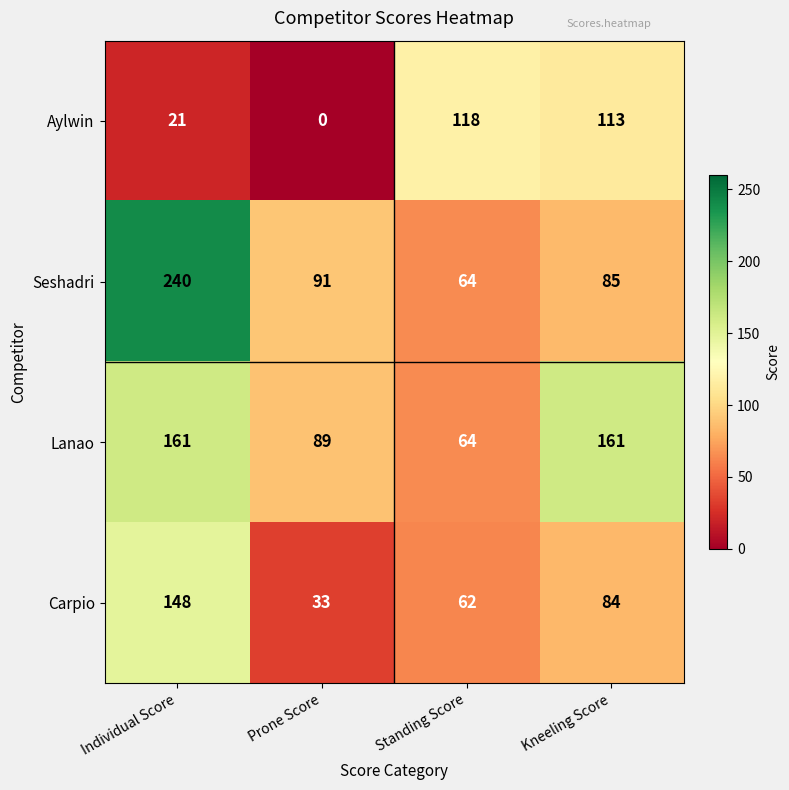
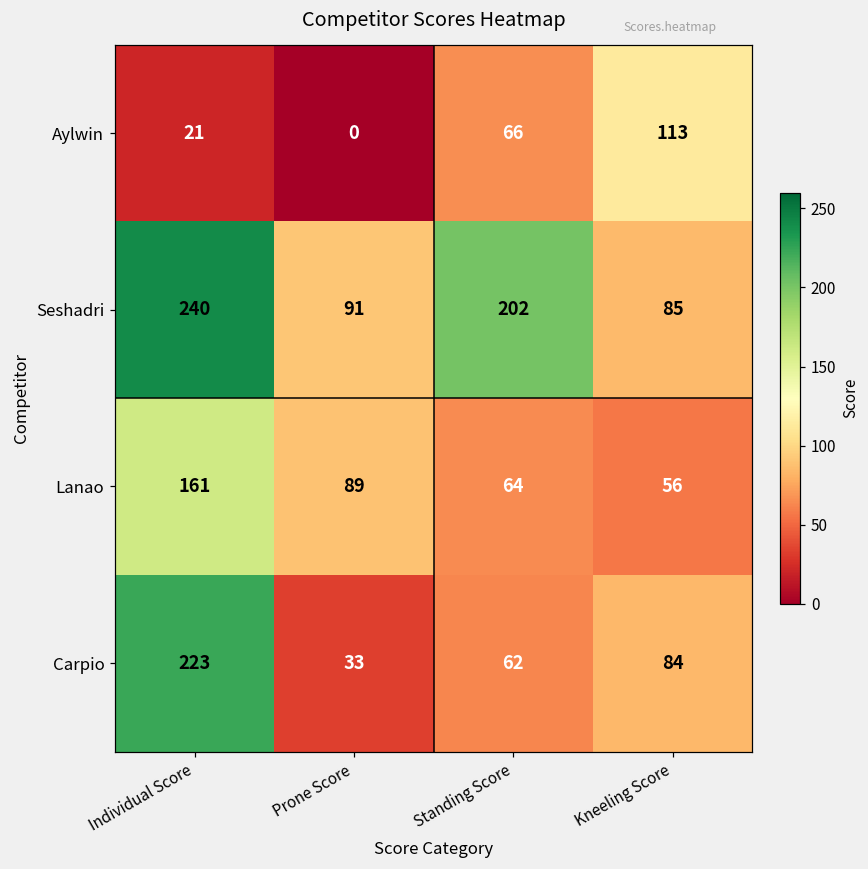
Aylwin, Standing Score: 118 -> 66
Seshadri, Standing Score: 64 -> 202
Lanao, Kneeling Score: 161 -> 56
Carpio, Individual Score: 148 -> 223
